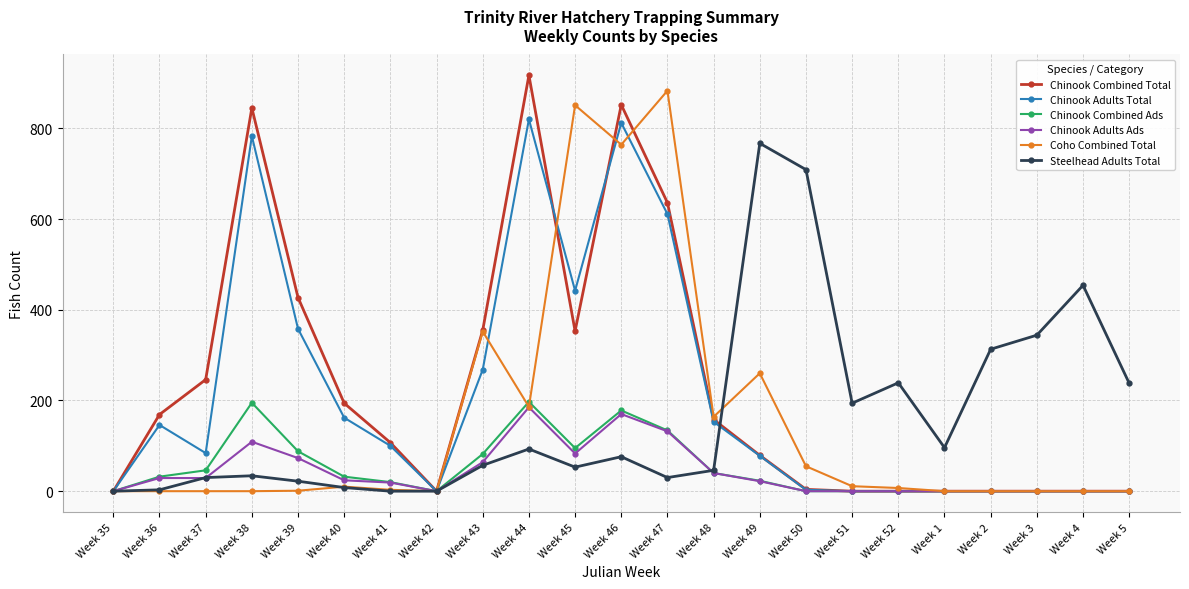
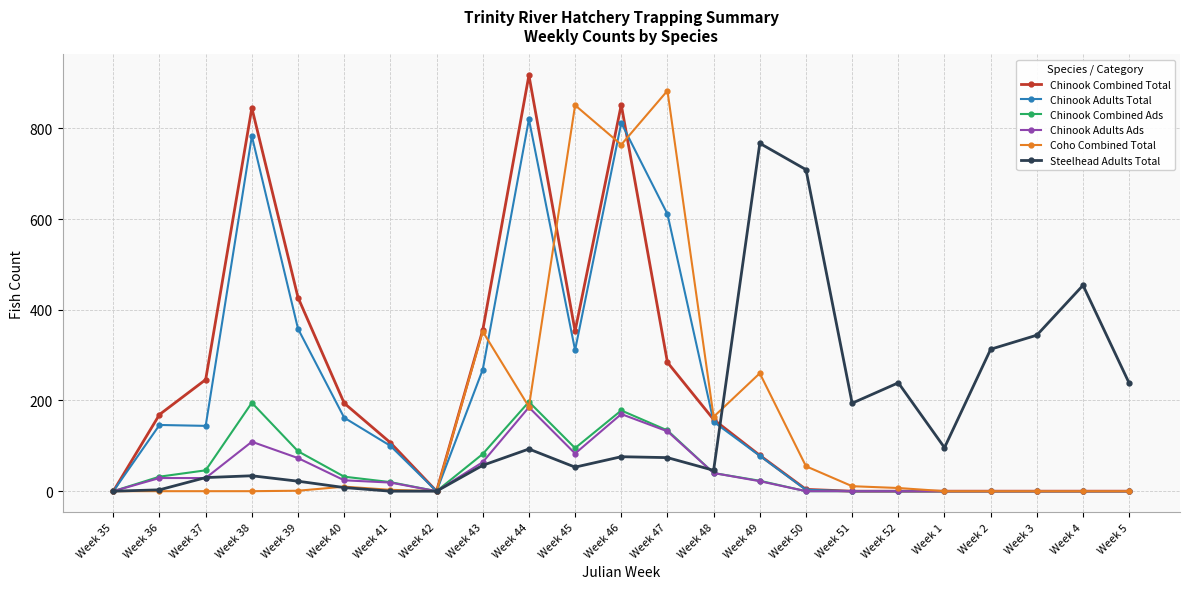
Chinook Adults Total, Week 37: 80 -> 140
Chinook Adults Total, Week 45: 440 -> 310
Chinook Combined Total, Week 47: 640 -> 280
Steelhead Adults Total, Week 47: 30 -> 70
